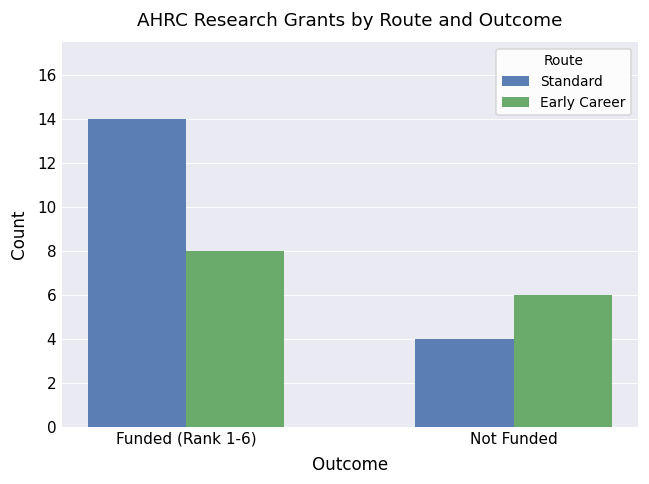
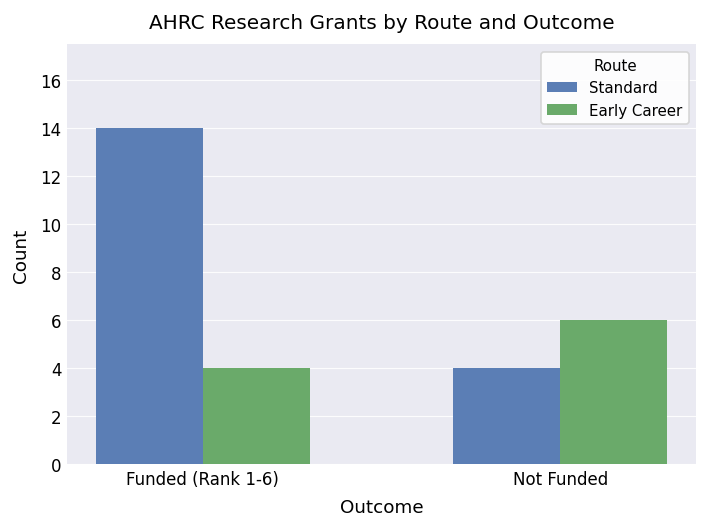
Early Career, Funded (Rank 1-6): 8 -> 4
